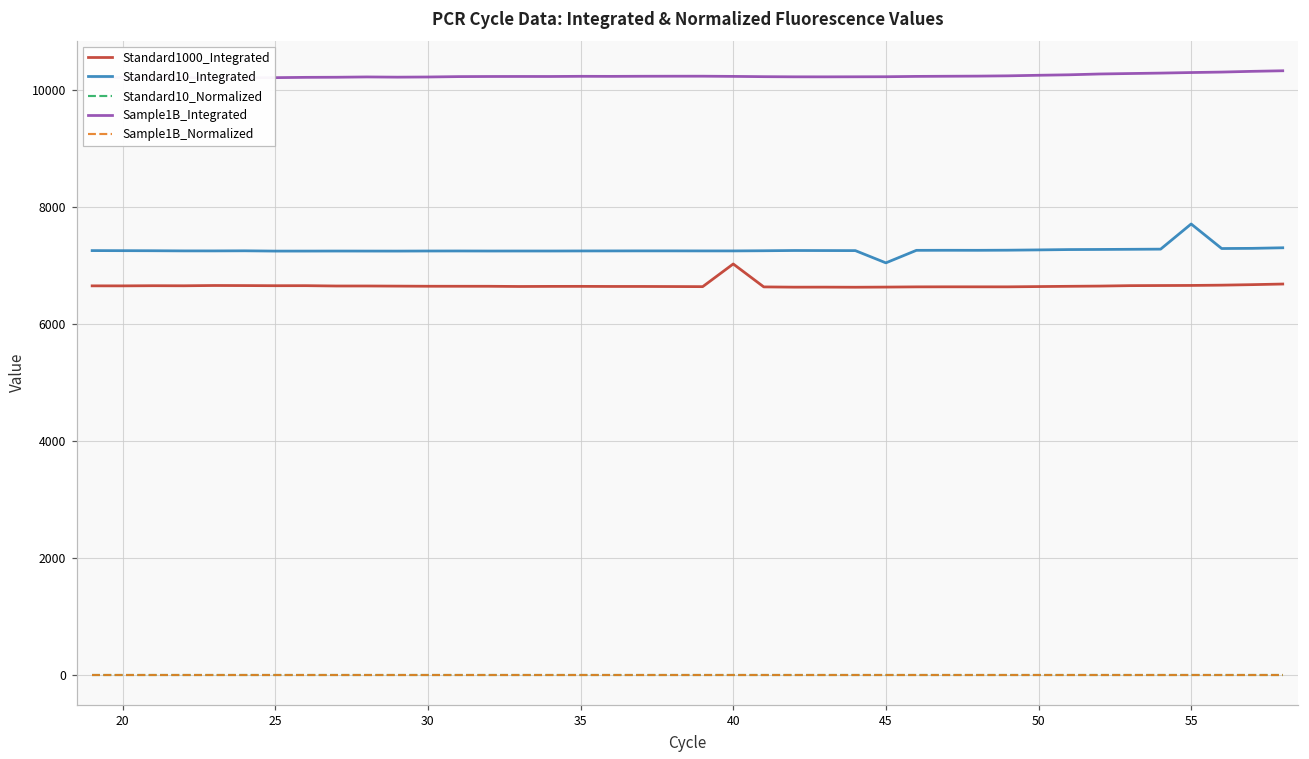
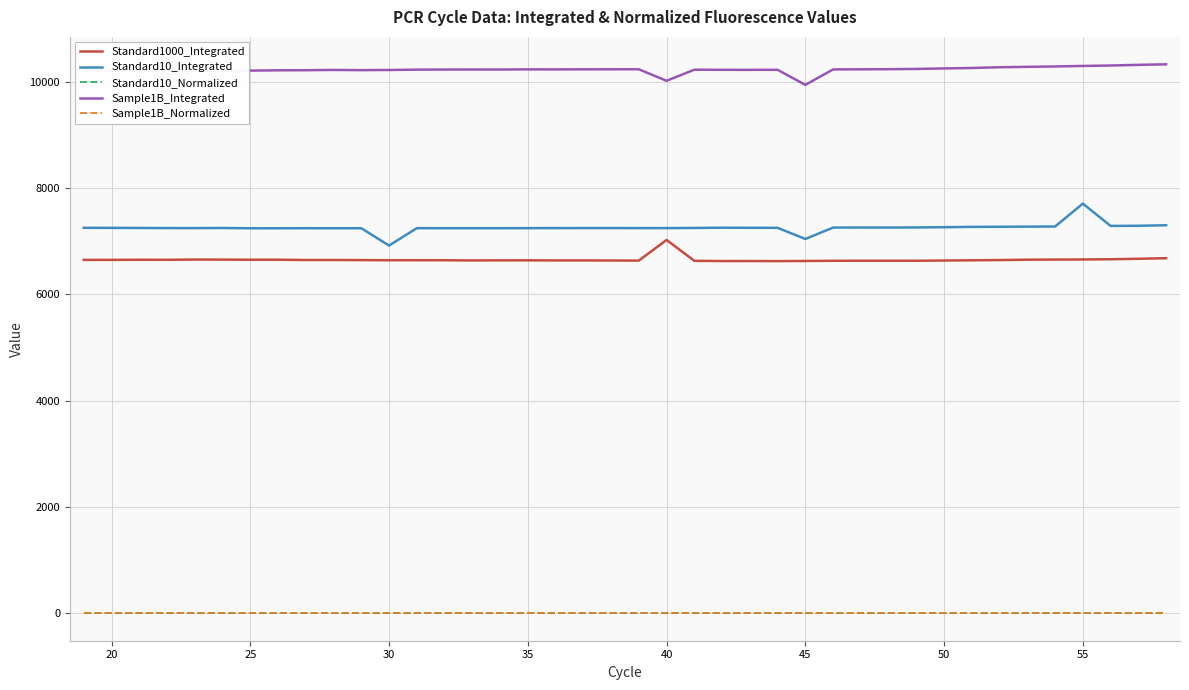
Standard10_Integrated, 30: 7200 -> 6900
Sample1B_Integrated, 40: 10200 -> 10000
Sample1B_Integrated, 45: 10200 -> 9900
